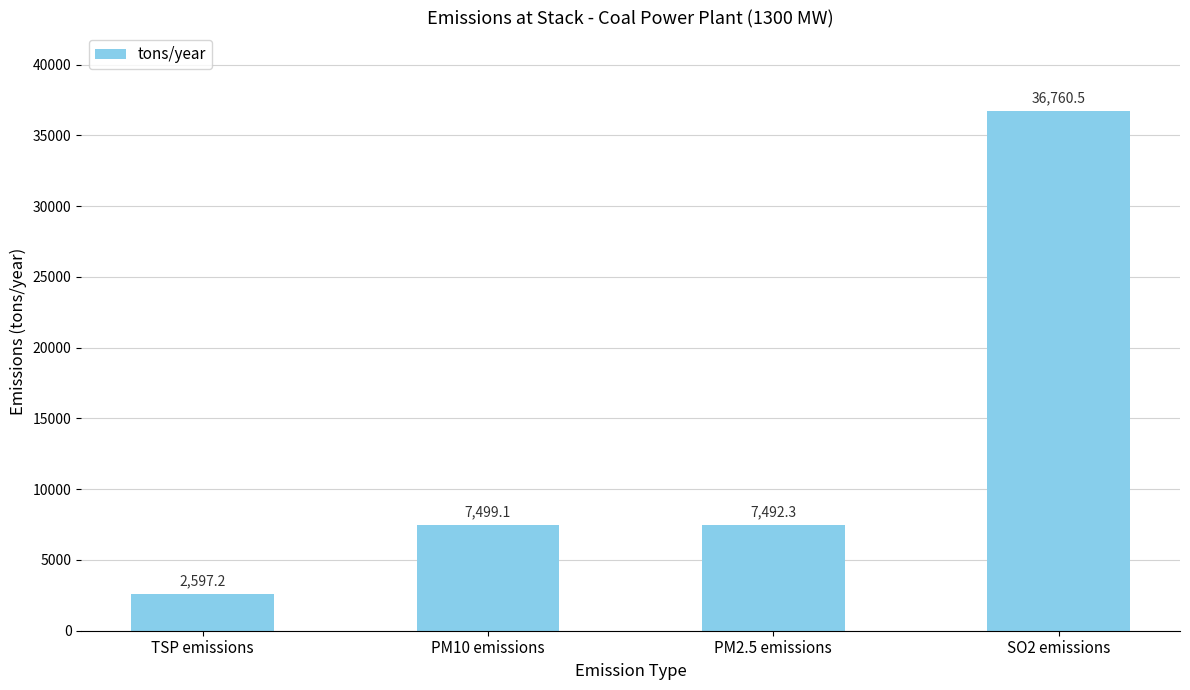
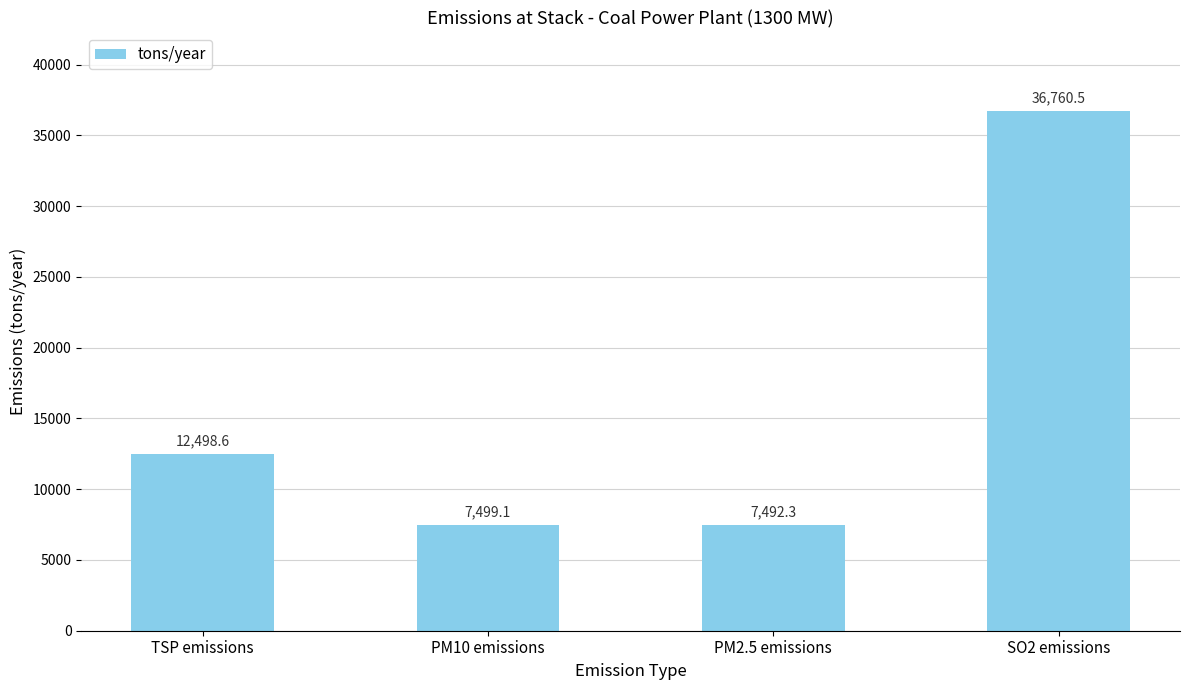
TSP emissions: 2,597.2 -> 12,498.6
